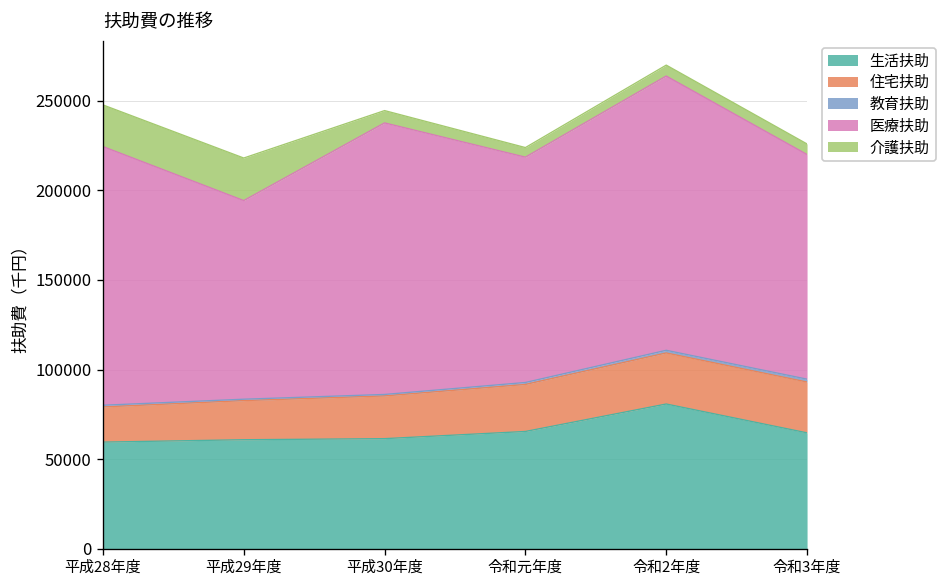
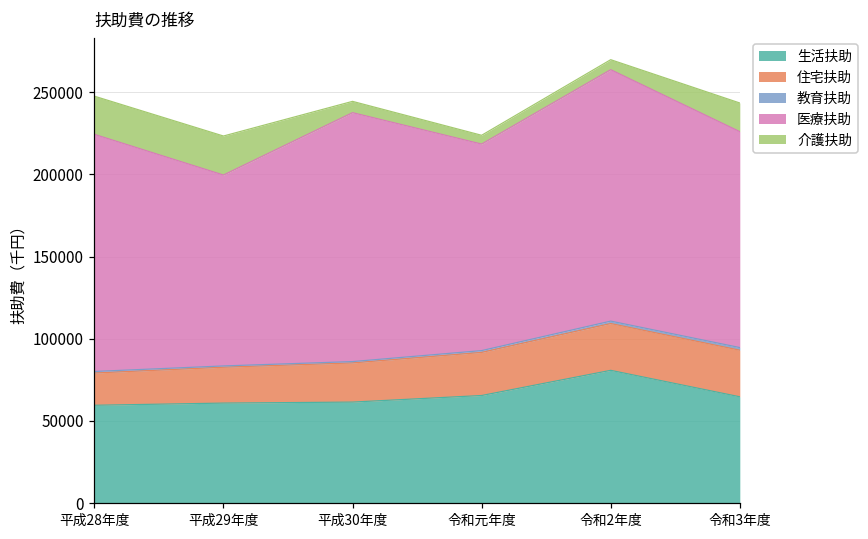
医療扶助, 平成29年度: 111000 -> 116000
医療扶助, 令和3年度: 125000 -> 131000
介護扶助, 令和3年度: 6000 -> 17000
